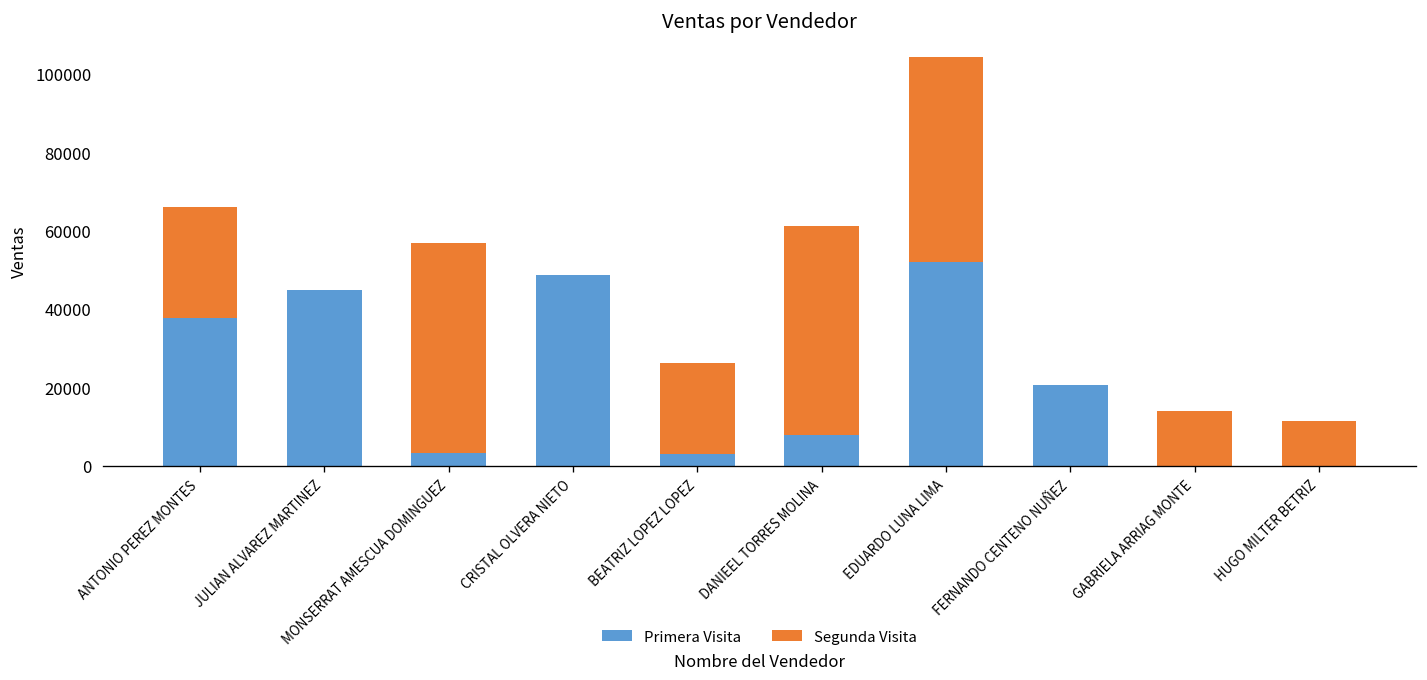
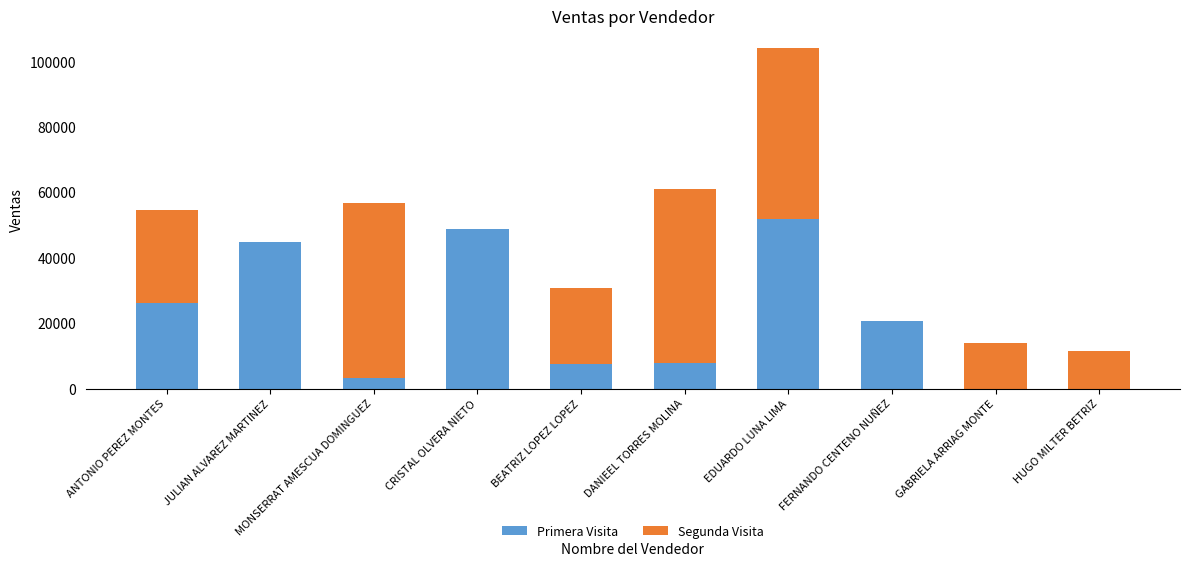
Primera Visita, ANTONIO PEREZ MONTES: 38000 -> 26000
Primera Visita, BEATRIZ LOPEZ LOPEZ: 3000 -> 8000
